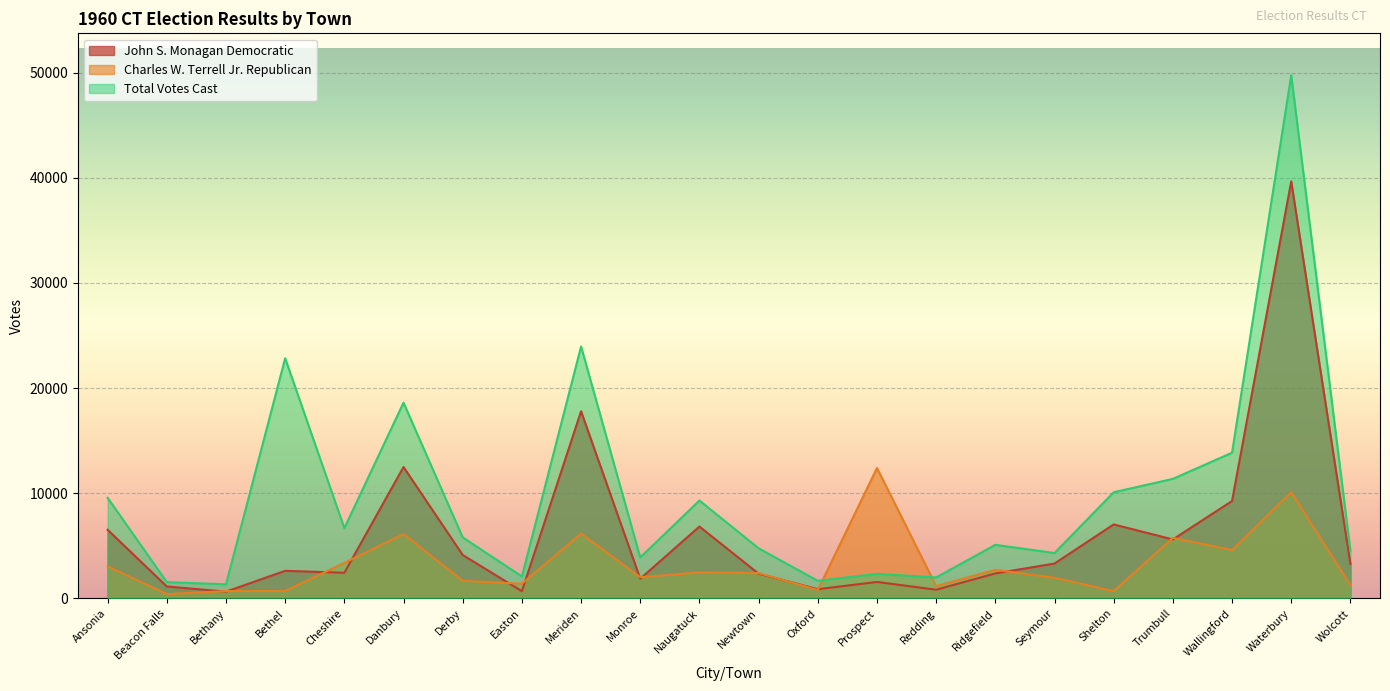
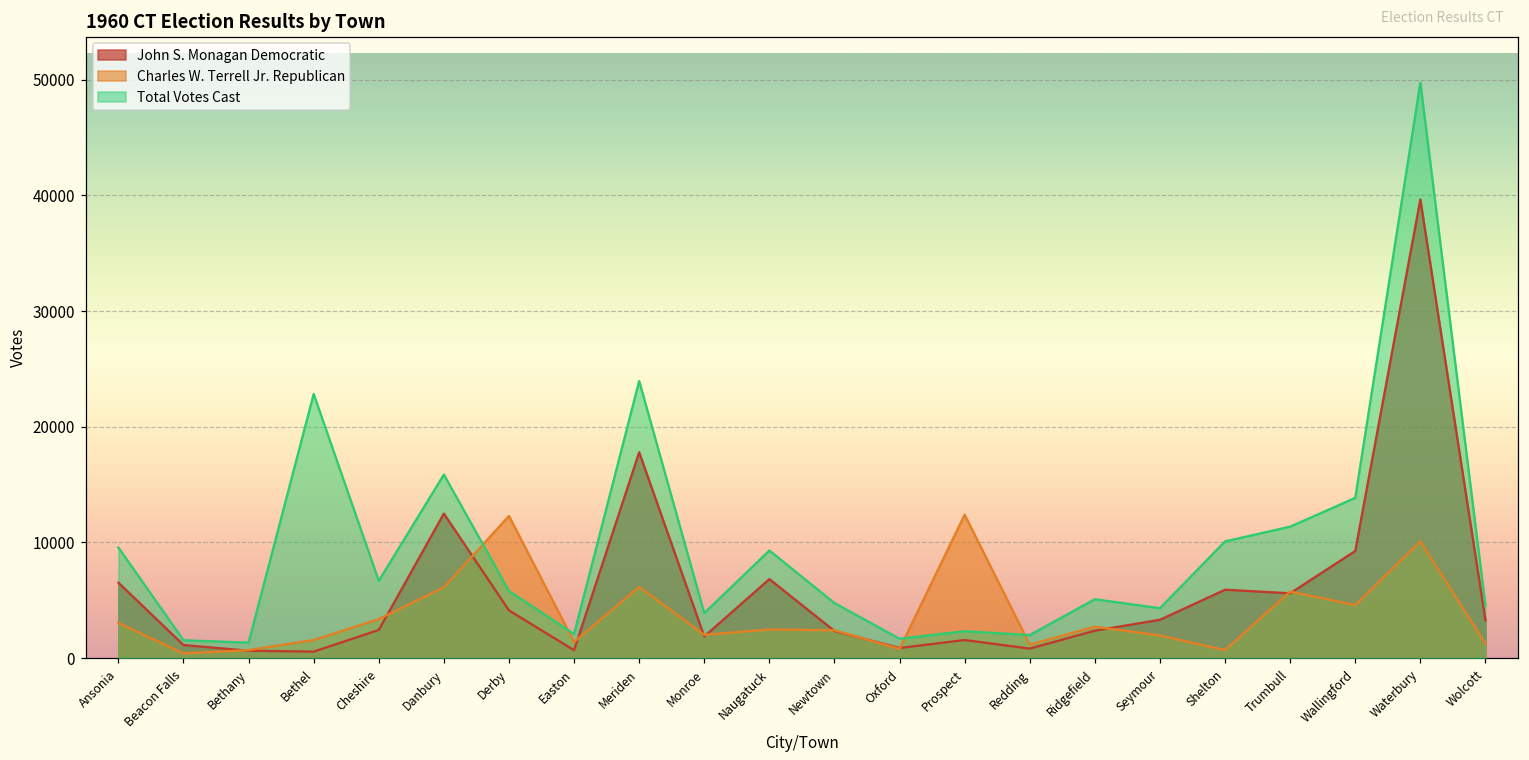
John S. Monagan Democratic, Bethel: 2600 -> 600
Charles W. Terrell Jr. Republican, Bethel: 700 -> 1600
Total Votes Cast, Danbury: 18600 -> 15900
Charles W. Terrell Jr. Republican, Derby: 1700 -> 12300
John S. Monagan Democratic, Shelton: 7000 -> 5900
